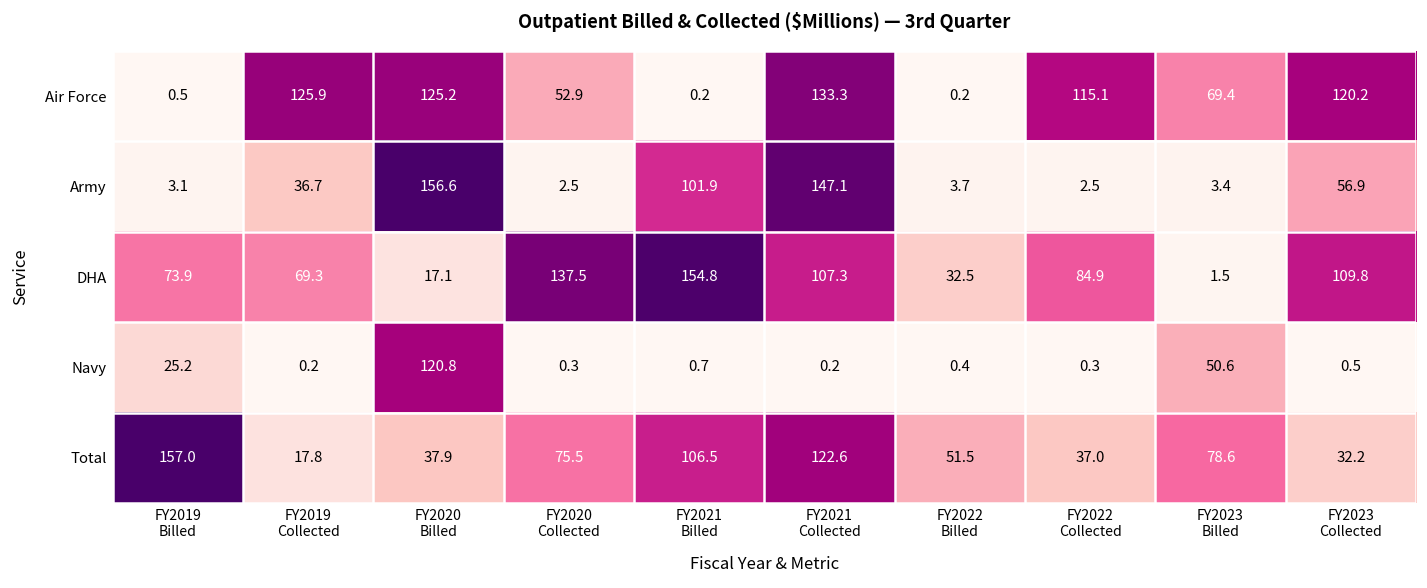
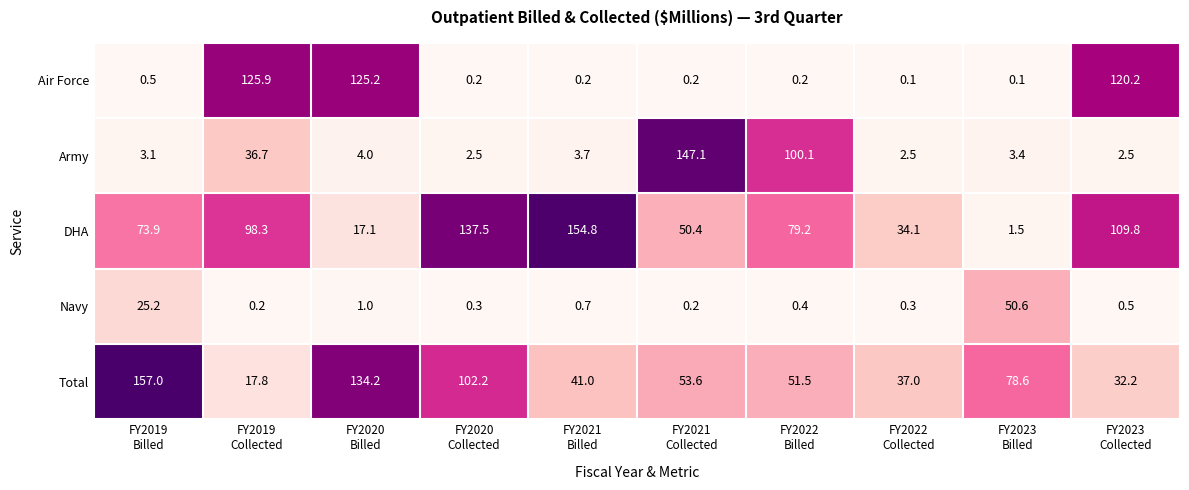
Air Force, FY2020 Collected: 52.9 -> 0.2
Air Force, FY2021 Collected: 133.3 -> 0.2
Air Force, FY2022 Collected: 115.1 -> 0.1
Air Force, FY2023 Billed: 69.4 -> 0.1
Army, FY2020 Billed: 156.6 -> 4.0
Army, FY2021 Billed: 101.9 -> 3.7
Army, FY2022 Billed: 3.7 -> 100.1
Army, FY2023 Collected: 56.9 -> 2.5
DHA, FY2019 Collected: 69.3 -> 98.3
DHA, FY2021 Collected: 107.3 -> 50.4
DHA, FY2022 Billed: 32.5 -> 79.2
DHA, FY2022 Collected: 84.9 -> 34.1
Navy, FY2020 Billed: 120.8 -> 1.0
Total, FY2020 Billed: 37.9 -> 134.2
Total, FY2020 Collected: 75.5 -> 102.2
Total, FY2021 Billed: 106.5 -> 41.0
Total, FY2021 Collected: 122.6 -> 53.6
